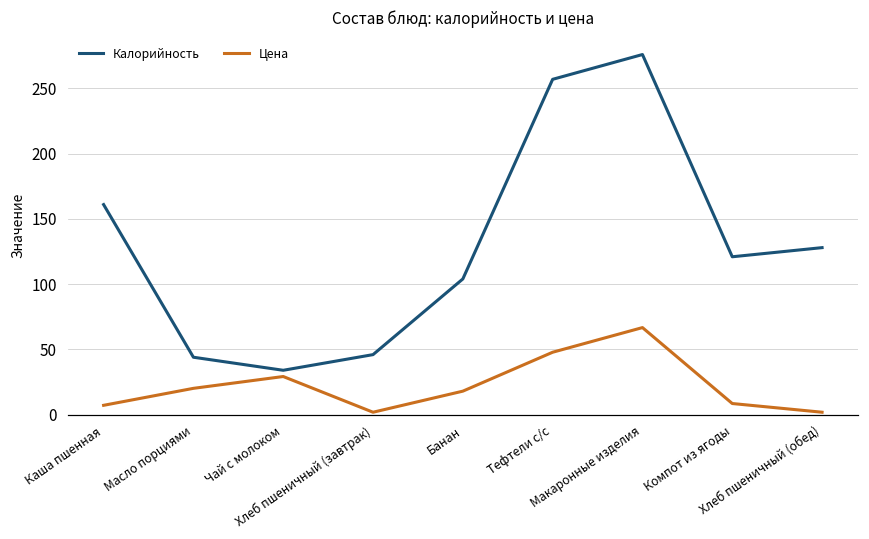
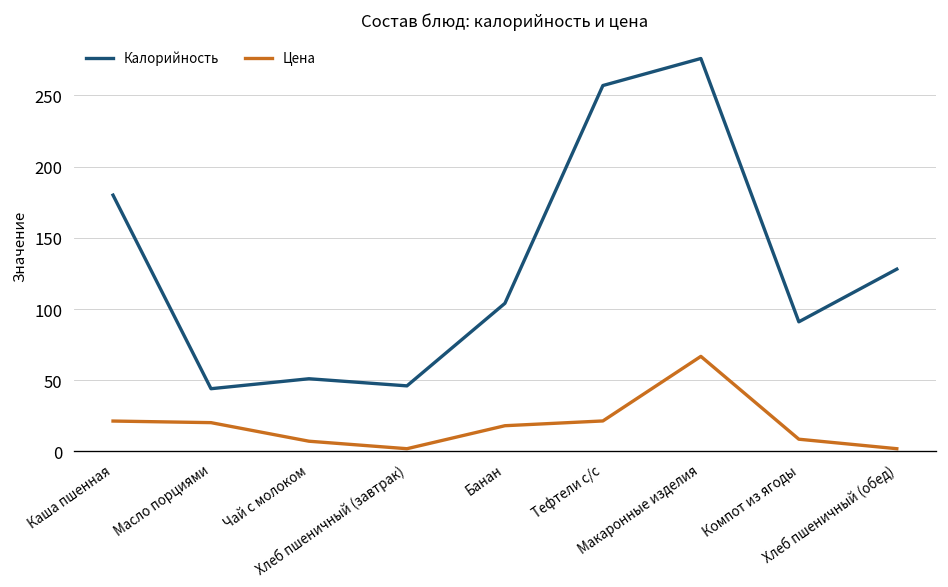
Калорийность, Каша пшенная: 161 -> 180
Цена, Каша пшенная: 7 -> 21
Калорийность, Чай с молоком: 34 -> 51
Цена, Чай с молоком: 29 -> 7
Цена, Тефтели с/с: 48 -> 21
Калорийность, Компот из ягоды: 121 -> 91
